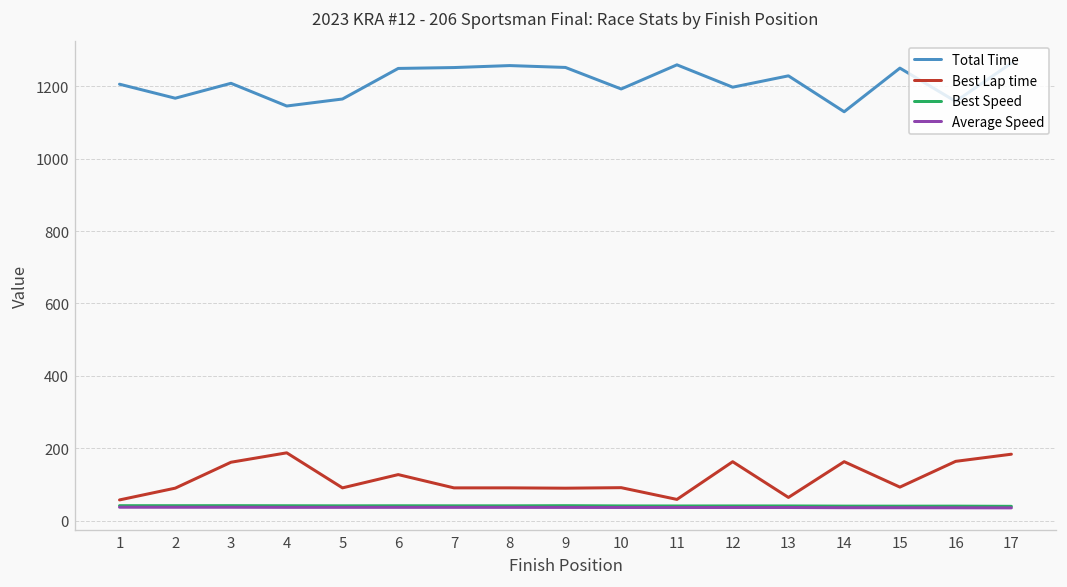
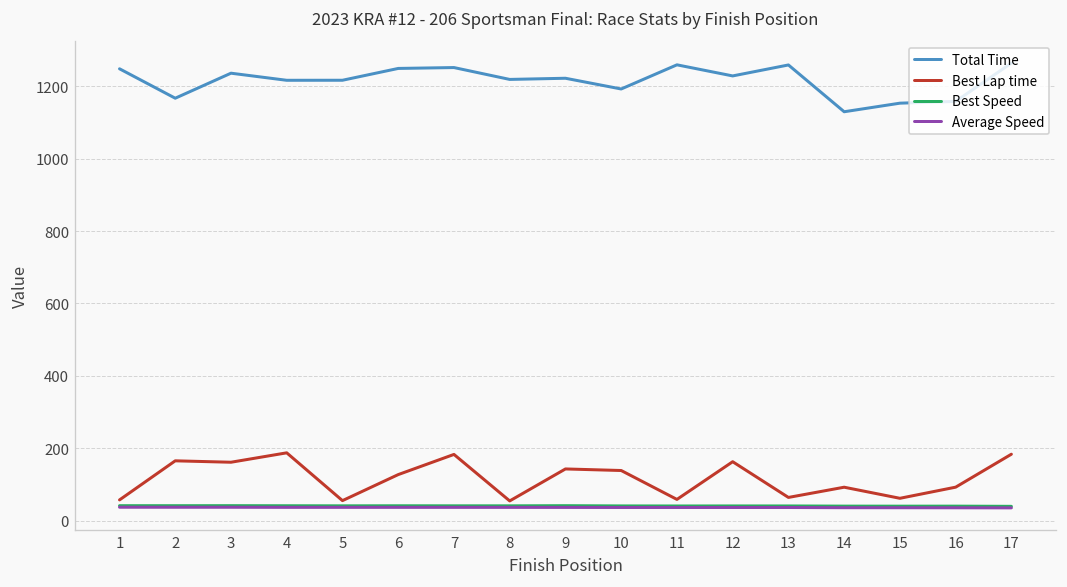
Total Time, 1: 1210 -> 1250
Best Lap time, 2: 90 -> 170
Total Time, 3: 1210 -> 1240
Total Time, 4: 1150 -> 1220
Total Time, 5: 1160 -> 1220
Best Lap time, 5: 90 -> 60
Best Lap time, 7: 90 -> 180
Total Time, 8: 1260 -> 1220
Best Lap time, 8: 90 -> 60
Total Time, 9: 1250 -> 1220
Best Lap time, 9: 90 -> 140
Best Lap time, 10: 90 -> 140
Total Time, 12: 1200 -> 1230
Total Time, 13: 1230 -> 1260
Best Lap time, 14: 160 -> 90
Total Time, 15: 1250 -> 1150
Best Lap time, 15: 90 -> 60
Best Lap time, 16: 160 -> 90
